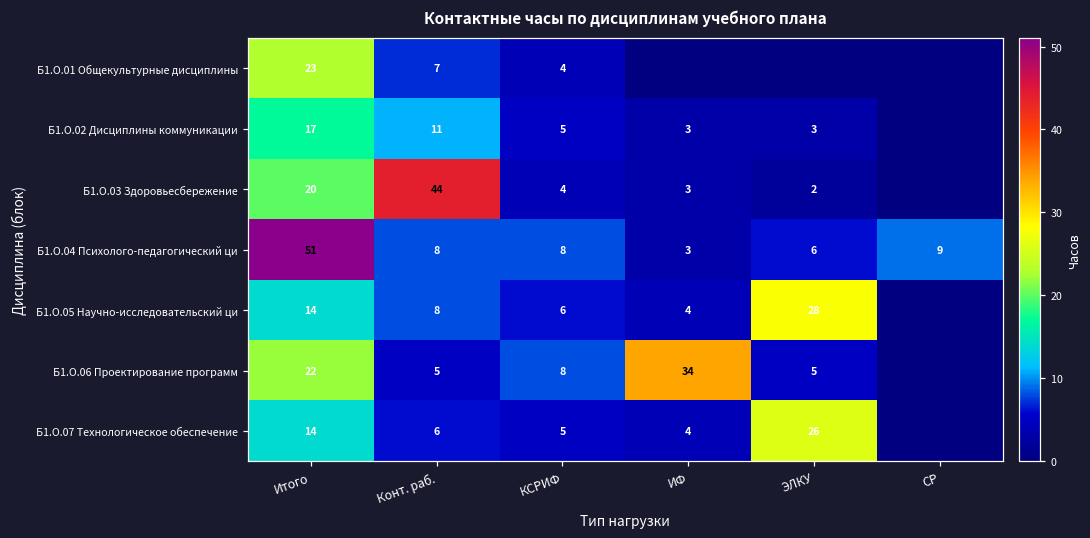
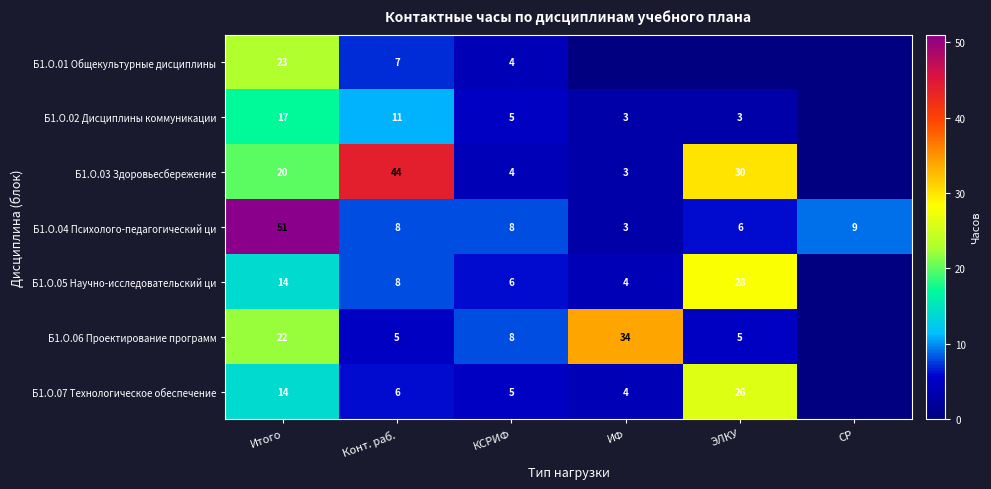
Б1.О.03 Здоровьесбережение, ЭЛКУ: 2 -> 30
